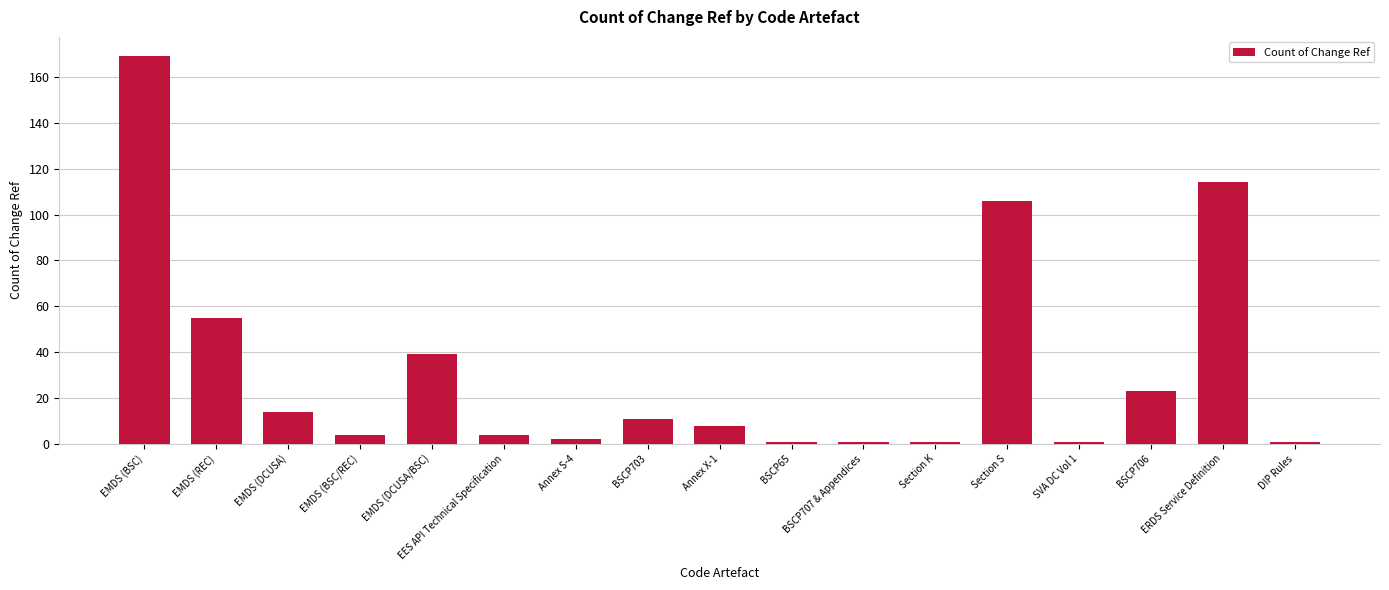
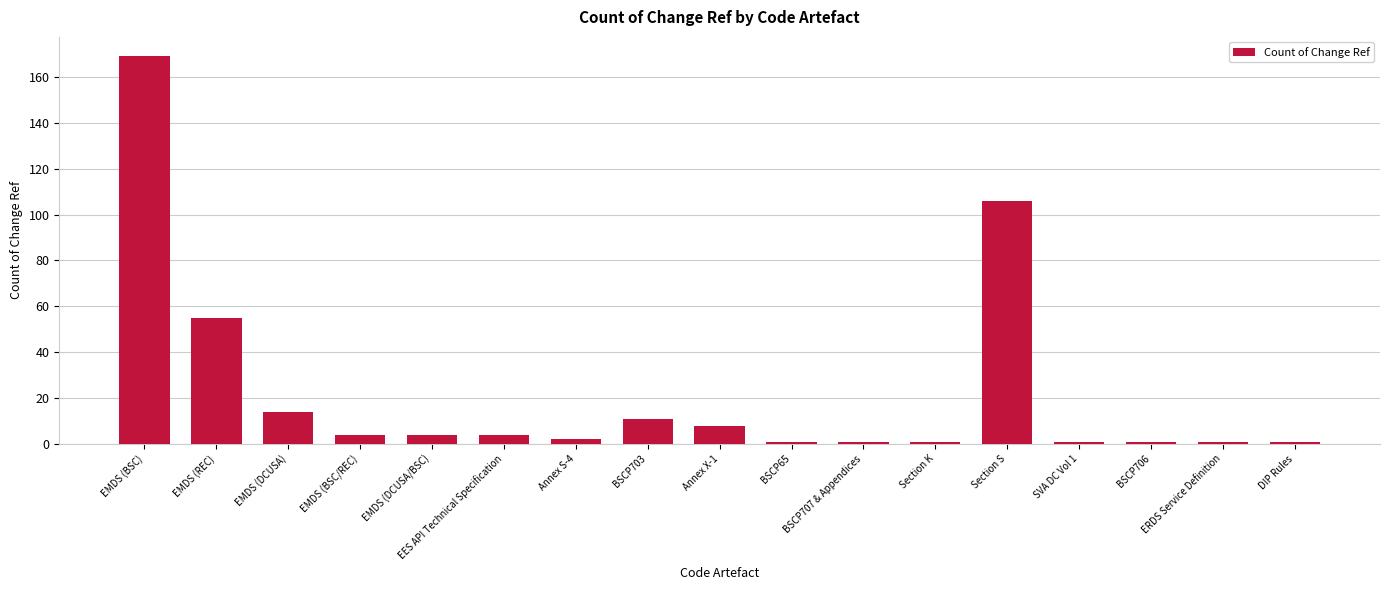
EMDS (DCUSA/BSC): 39 -> 4
BSCP706: 23 -> 1
ERDS Service Definition: 114 -> 1
